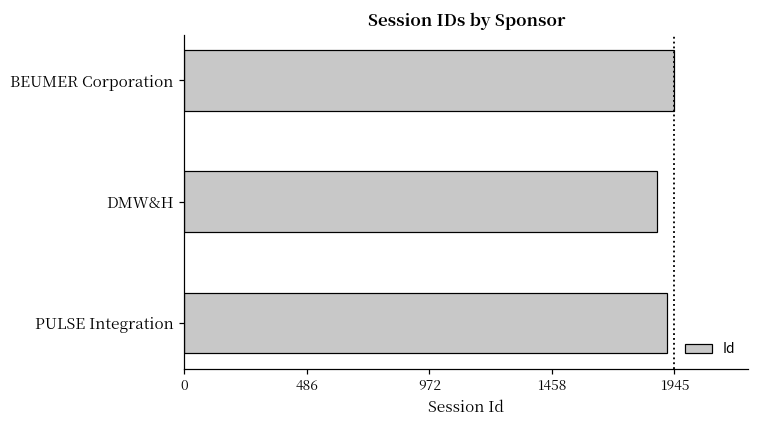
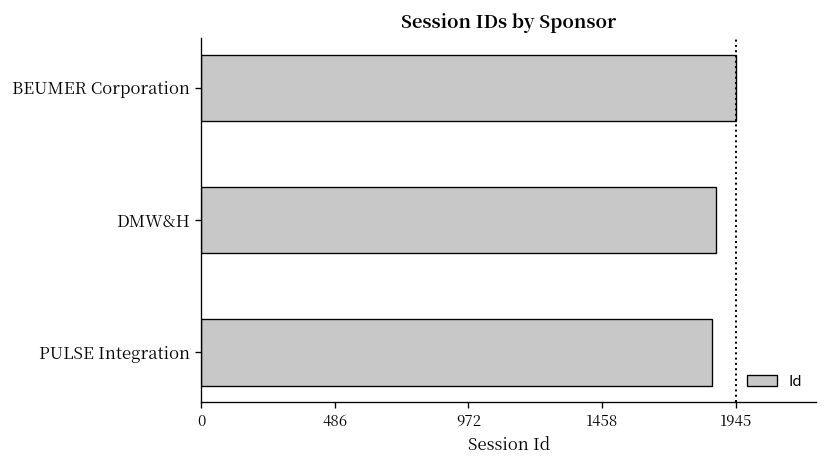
PULSE Integration: 1920 -> 1860
